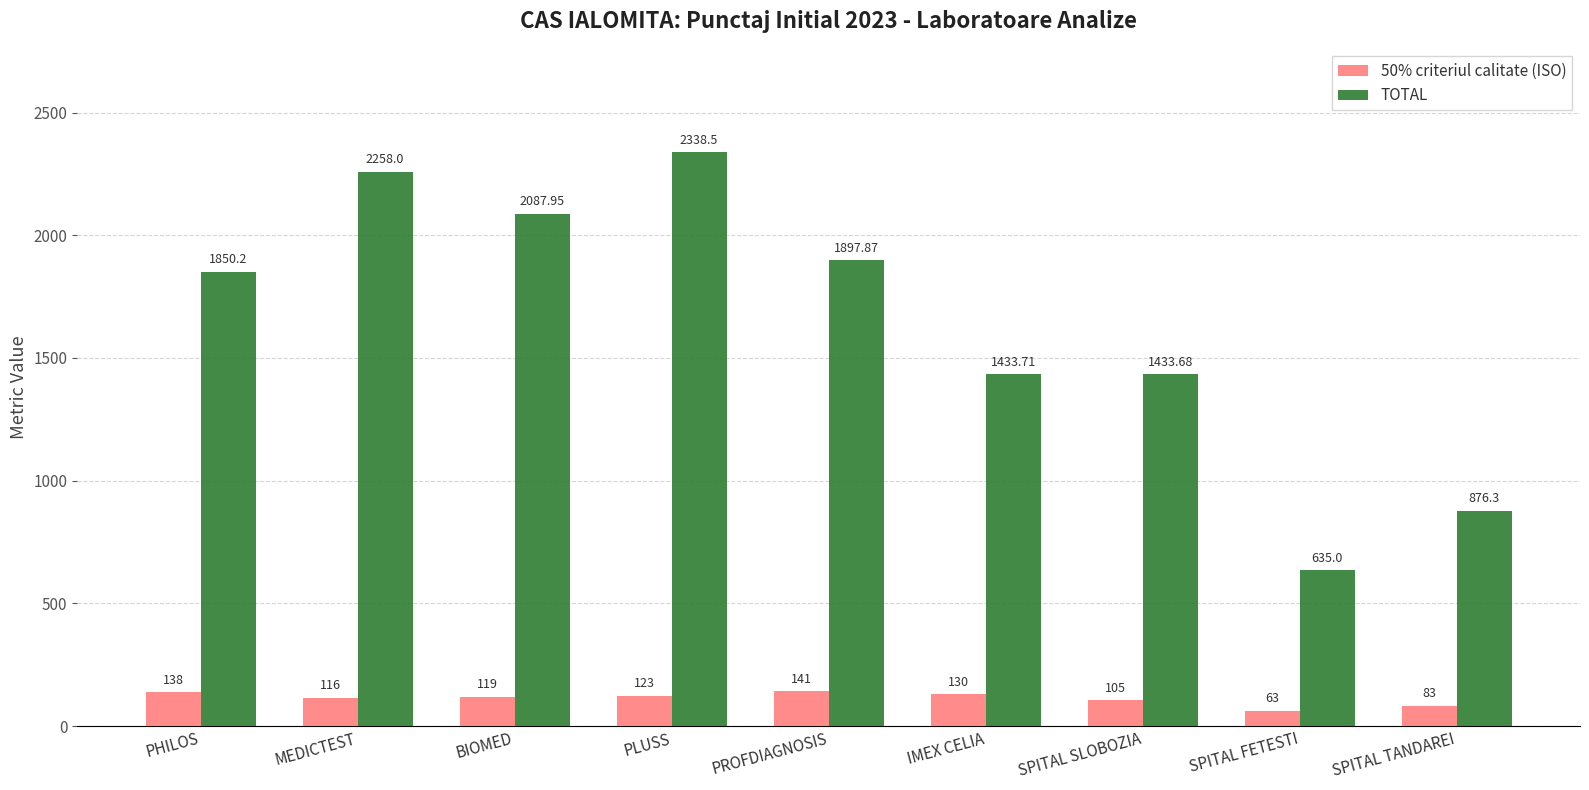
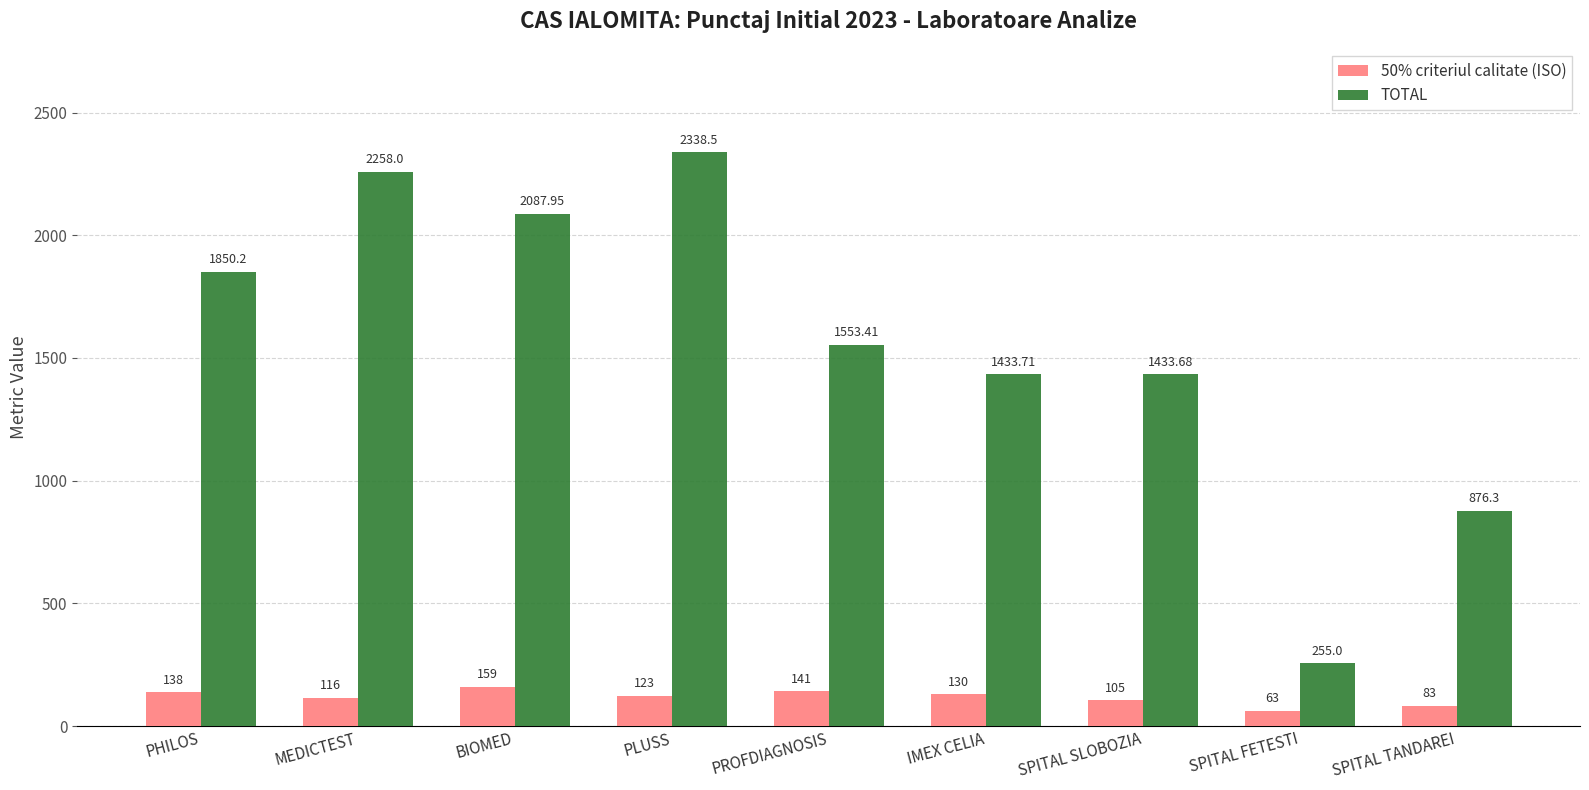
50% criteriul calitate (ISO), BIOMED: 119 -> 159
TOTAL, PROFDIAGNOSIS: 1897.87 -> 1553.41
TOTAL, SPITAL FETESTI: 635.0 -> 255.0
